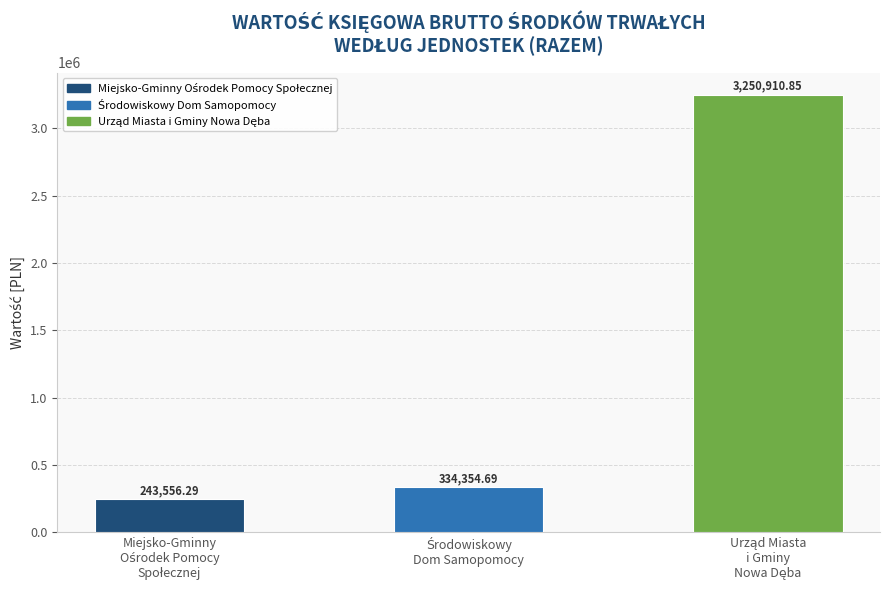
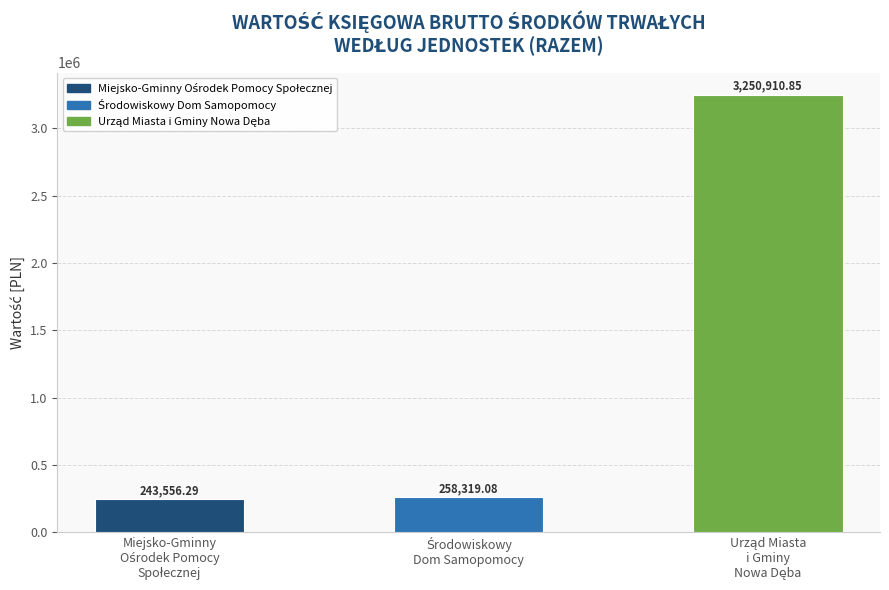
Środowiskowy Dom Samopomocy: 334,354.69 -> 258,319.08
